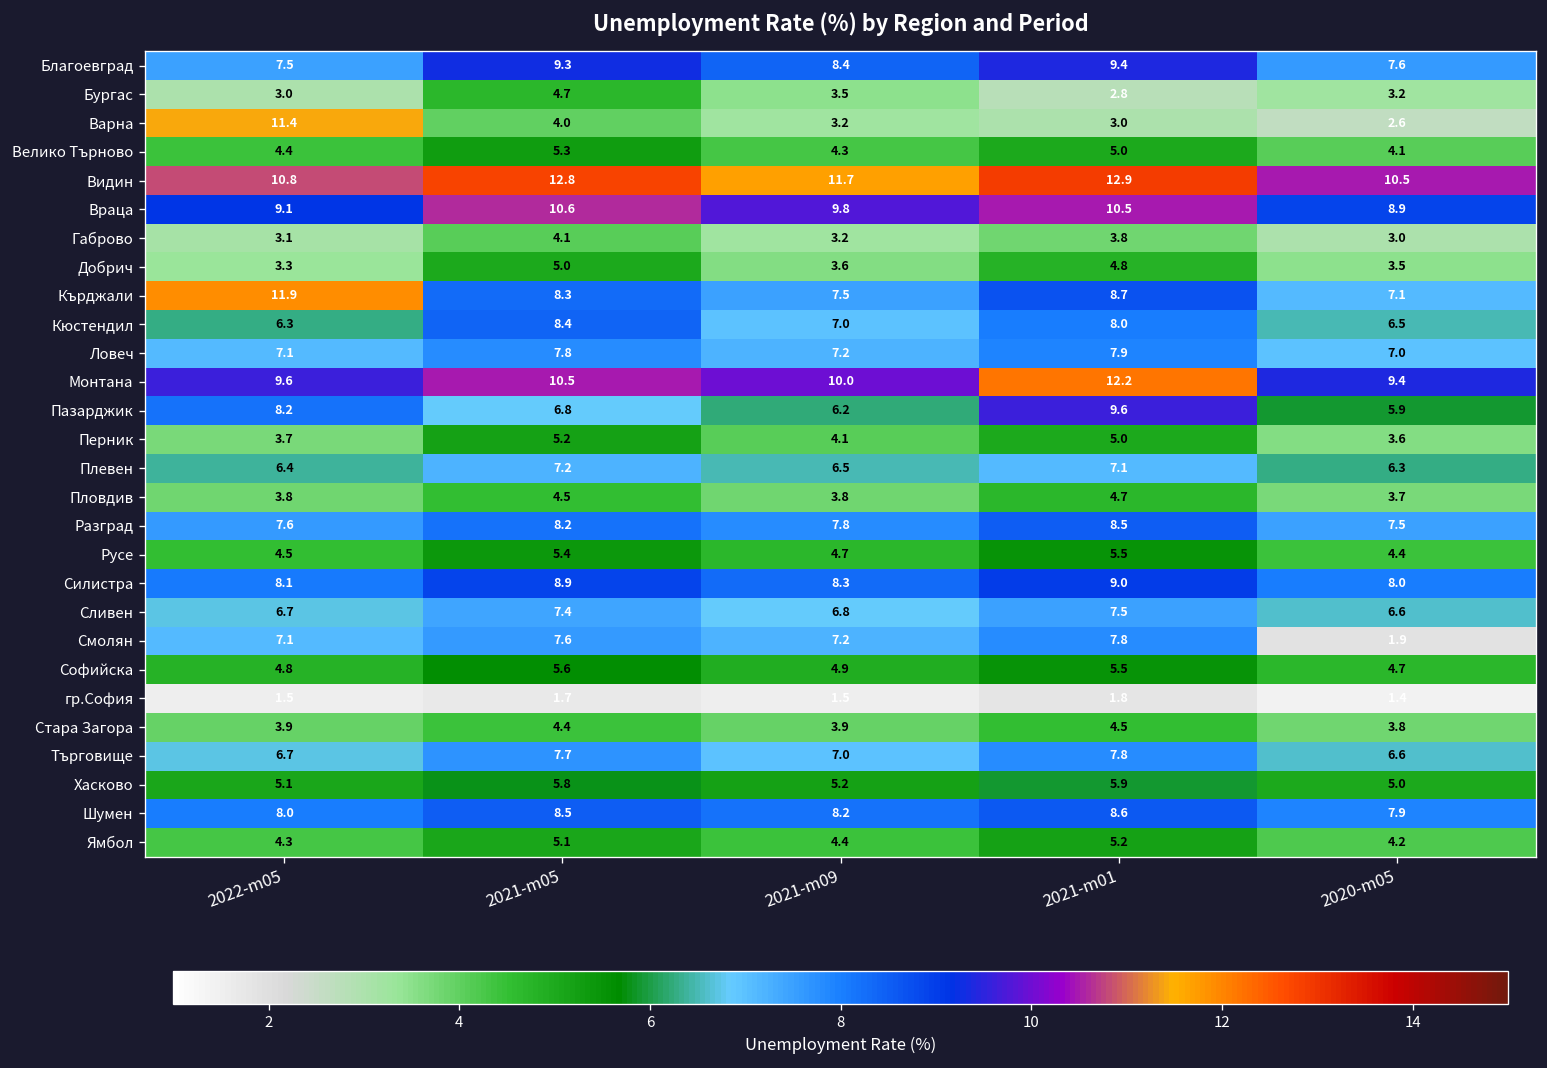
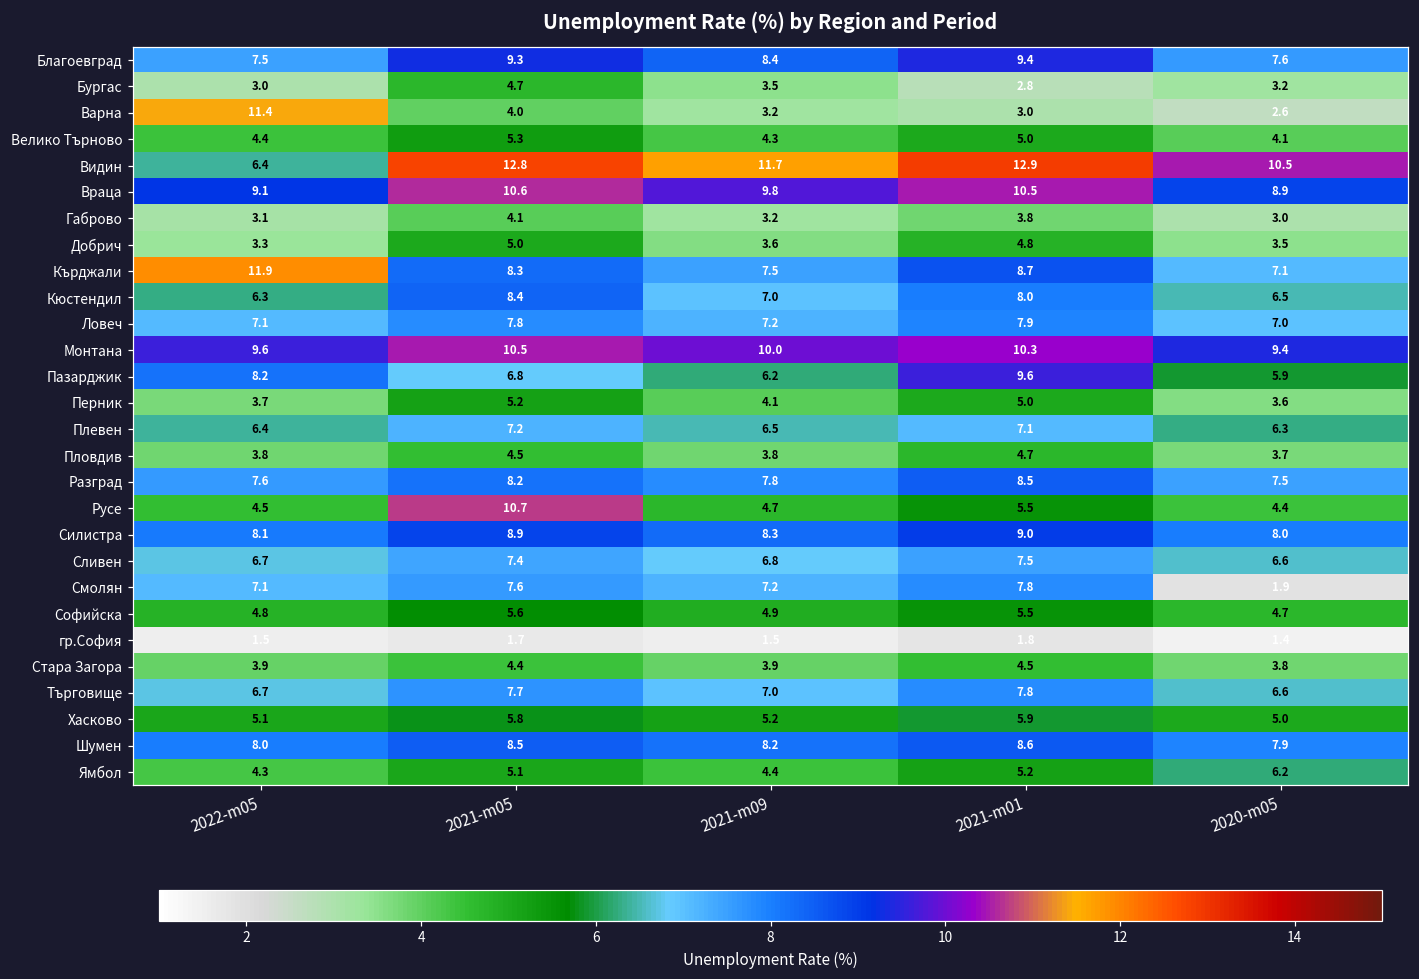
Видин, 2022-m05: 10.8 -> 6.4
Монтана, 2021-m01: 12.2 -> 10.3
Русе, 2021-m05: 5.4 -> 10.7
Ямбол, 2020-m05: 4.2 -> 6.2
